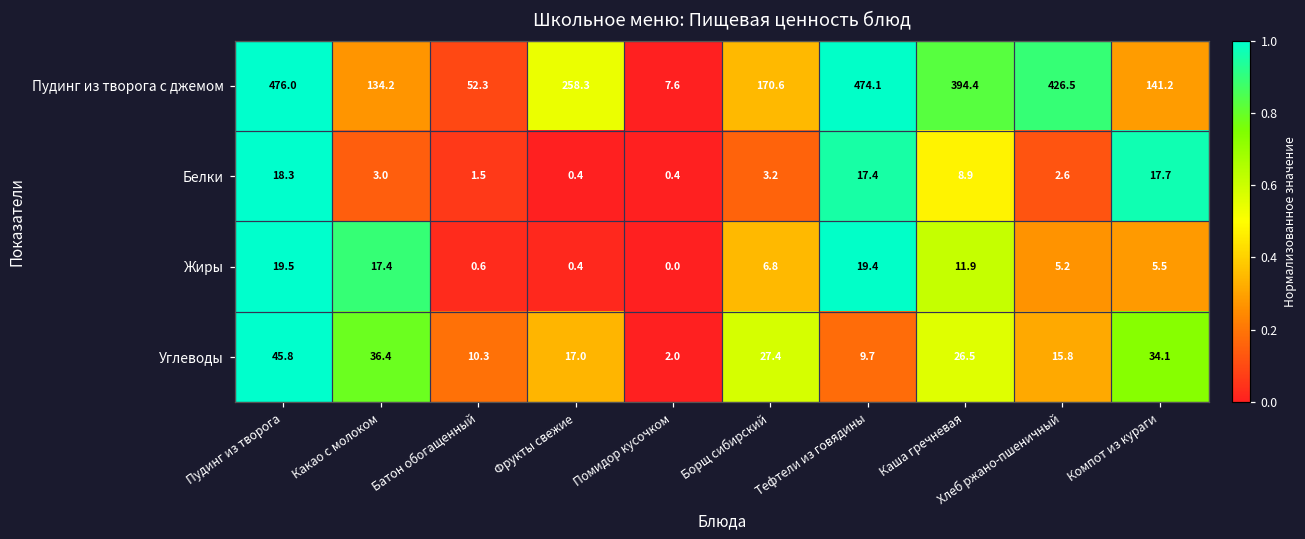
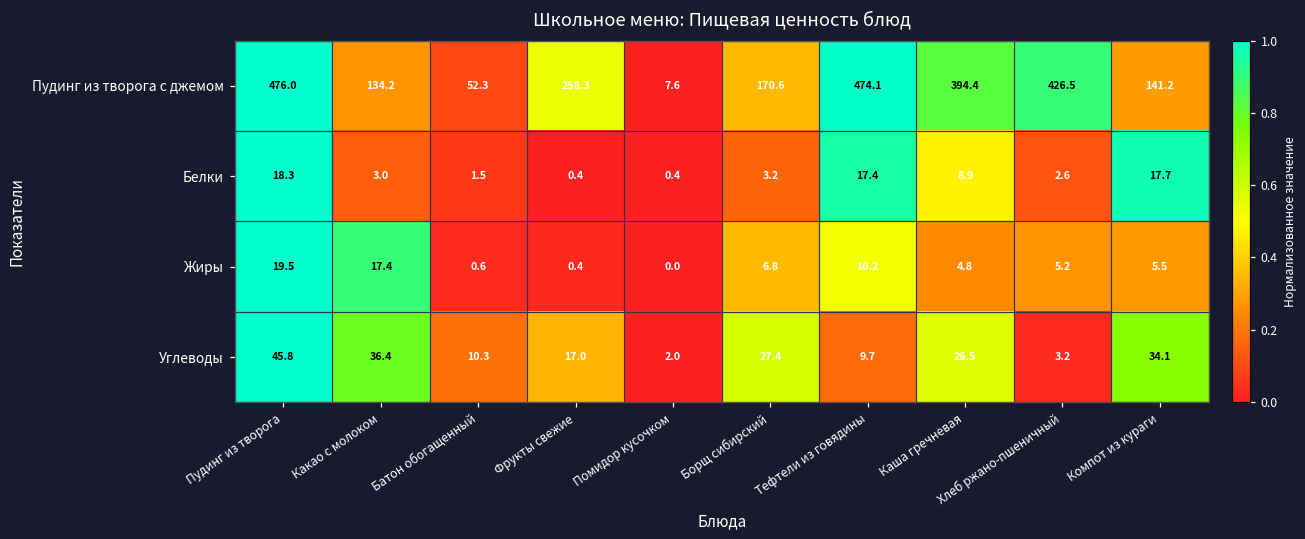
Жиры, Тефтели из говядины: 19.4 -> 10.2
Жиры, Каша гречневая: 11.9 -> 4.8
Углеводы, Хлеб ржано-пшеничный: 15.8 -> 3.2
